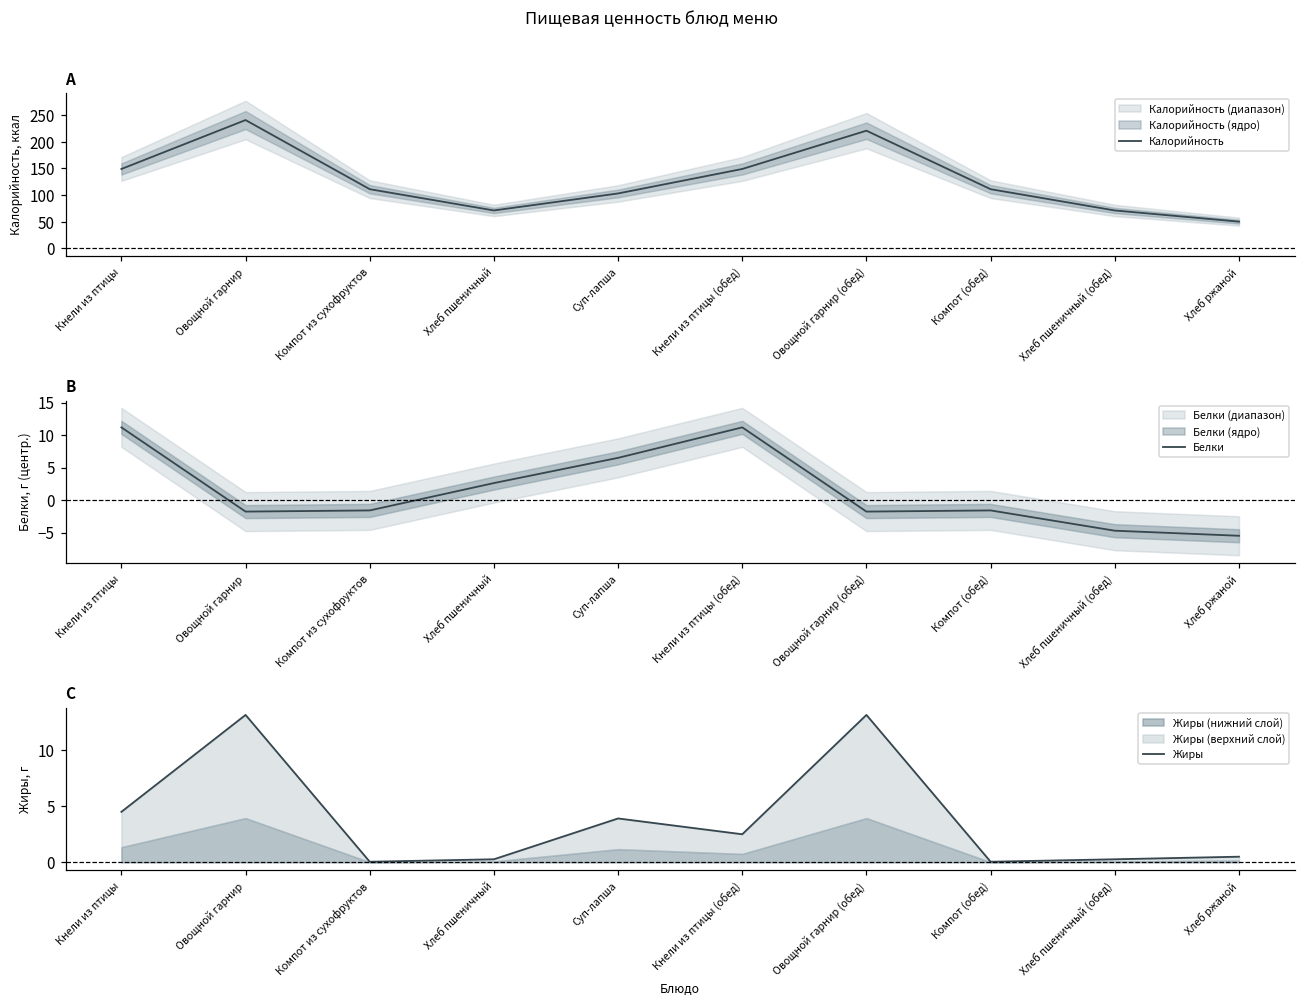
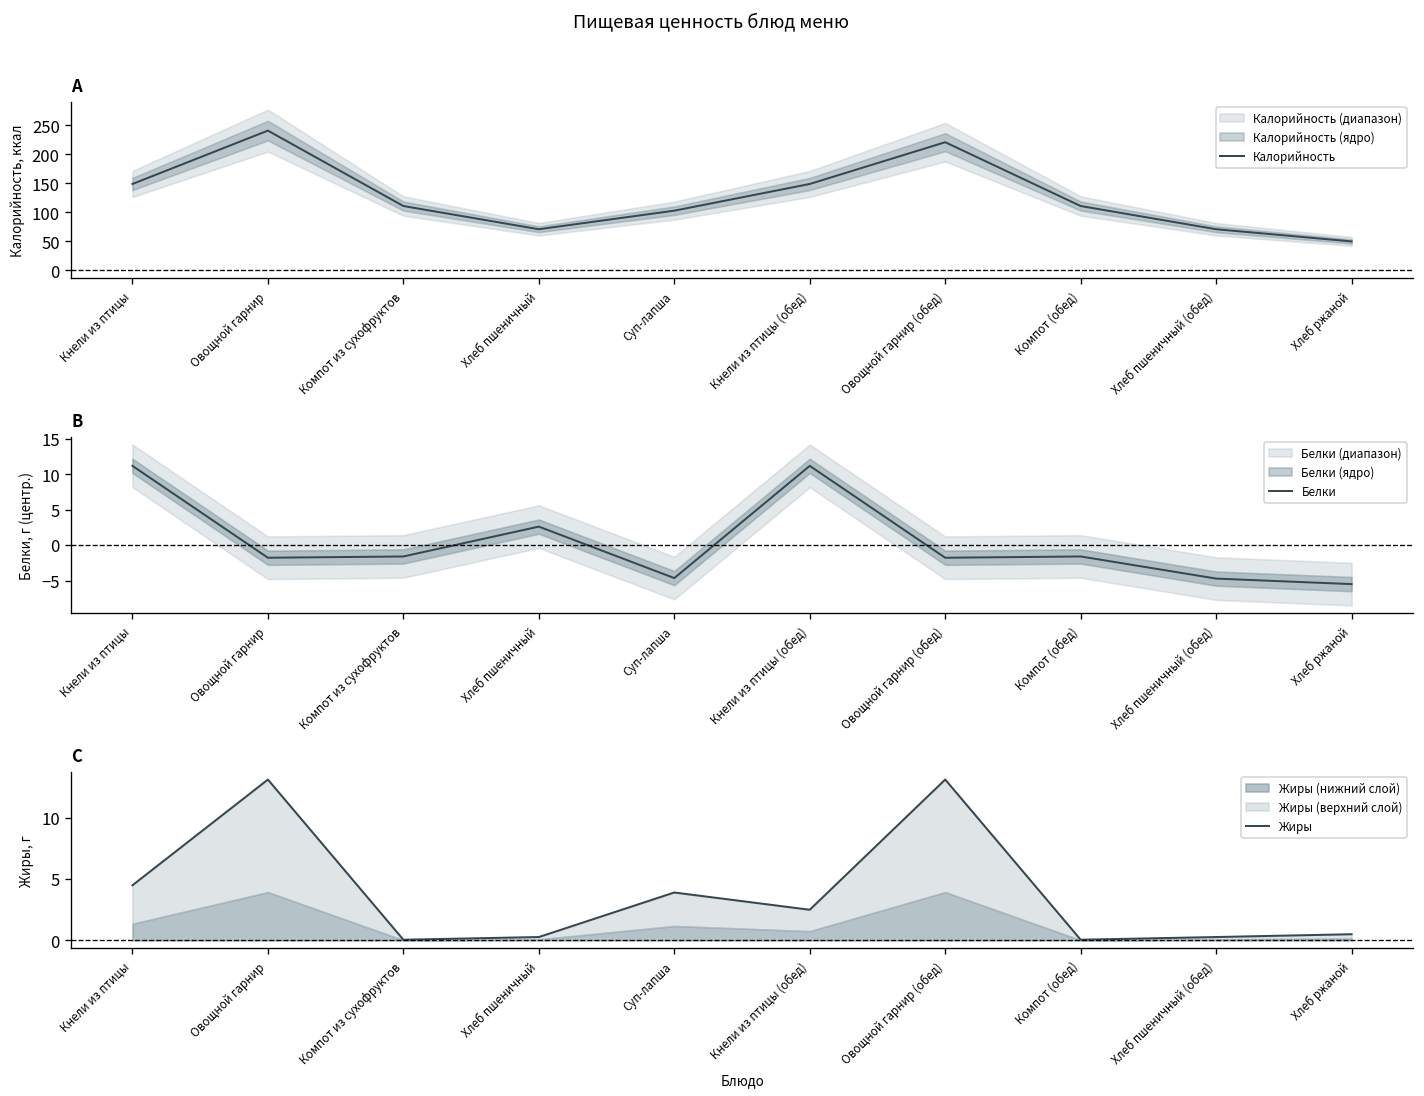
B, Белки, Суп-лапша: 6 -> -5
